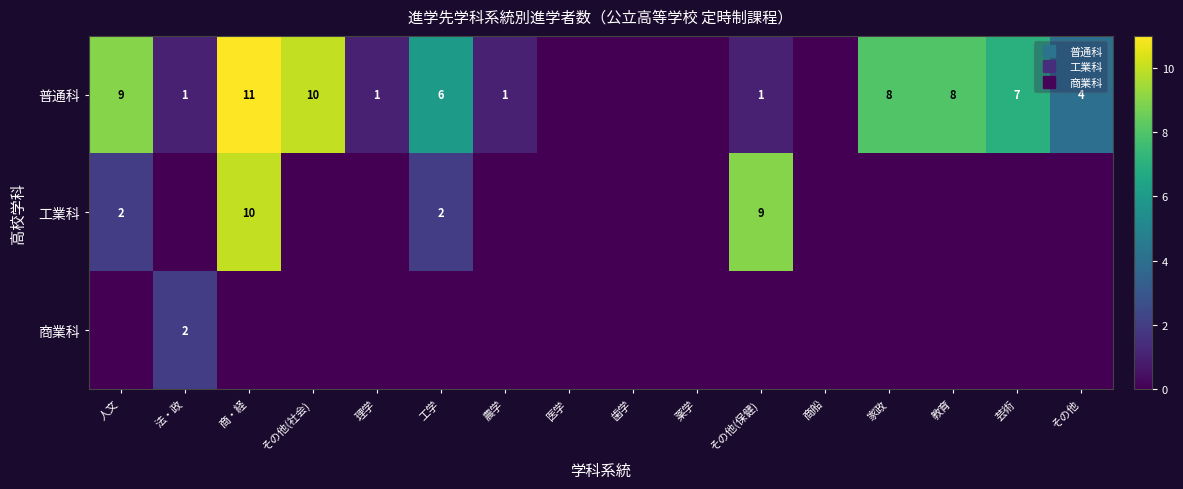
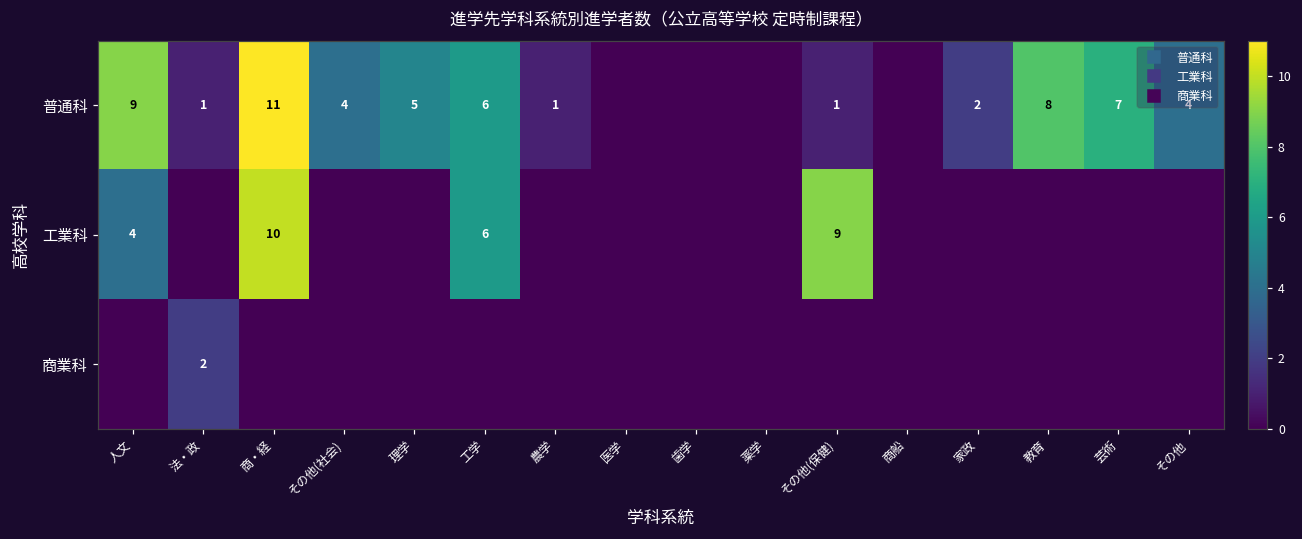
普通科, その他(社会): 10 -> 4
普通科, 理学: 1 -> 5
普通科, 家政: 8 -> 2
工業科, 人文: 2 -> 4
工業科, 工学: 2 -> 6
